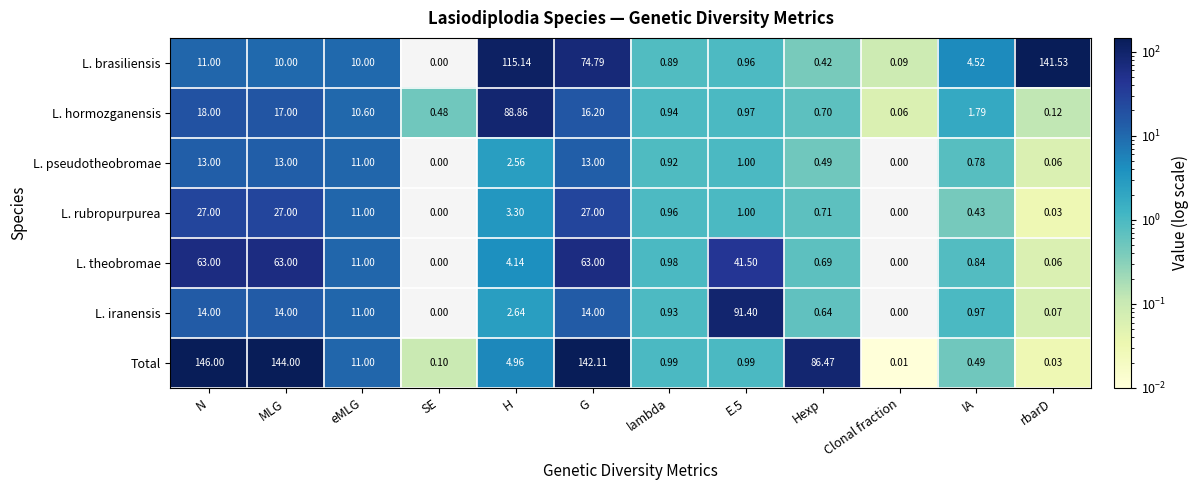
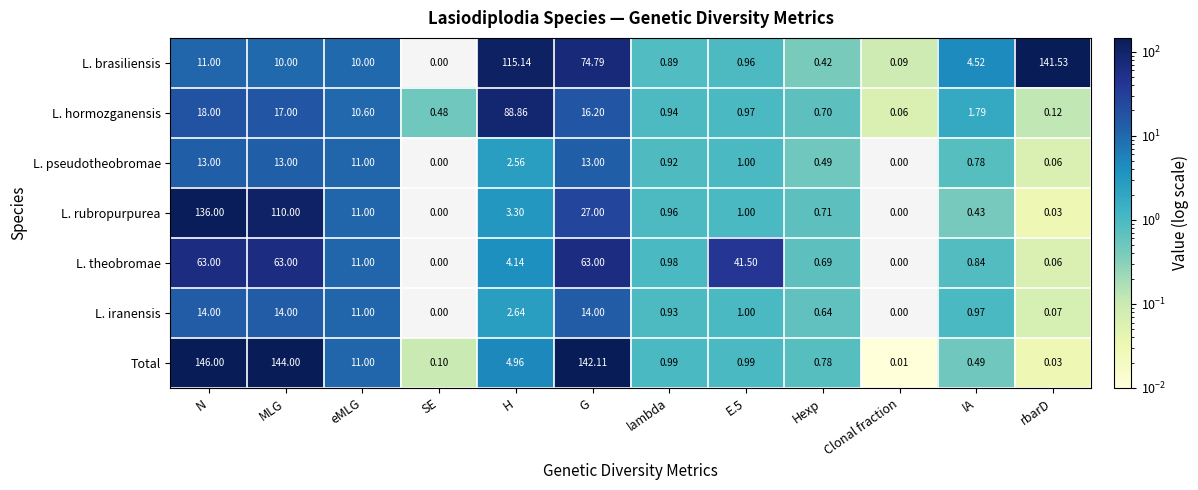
L. rubropurpurea, N: 27.00 -> 136.00
L. rubropurpurea, MLG: 27.00 -> 110.00
L. iranensis, E.5: 91.40 -> 1.00
Total, Hexp: 86.47 -> 0.78
